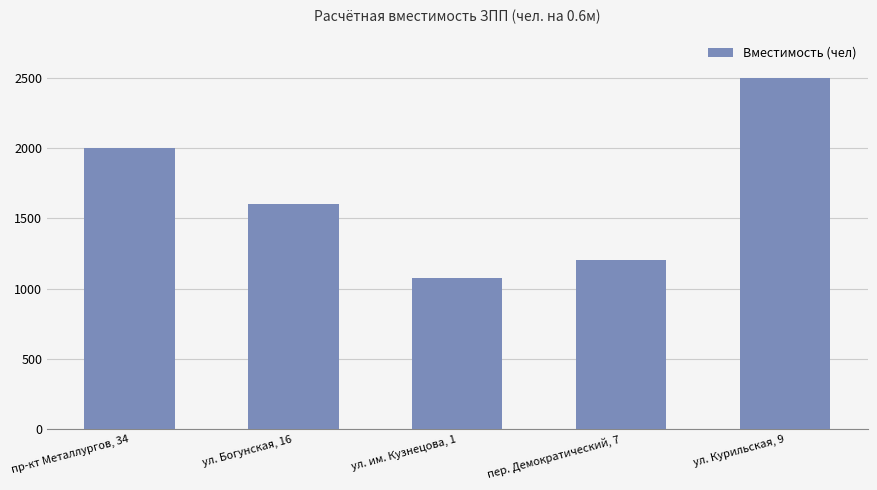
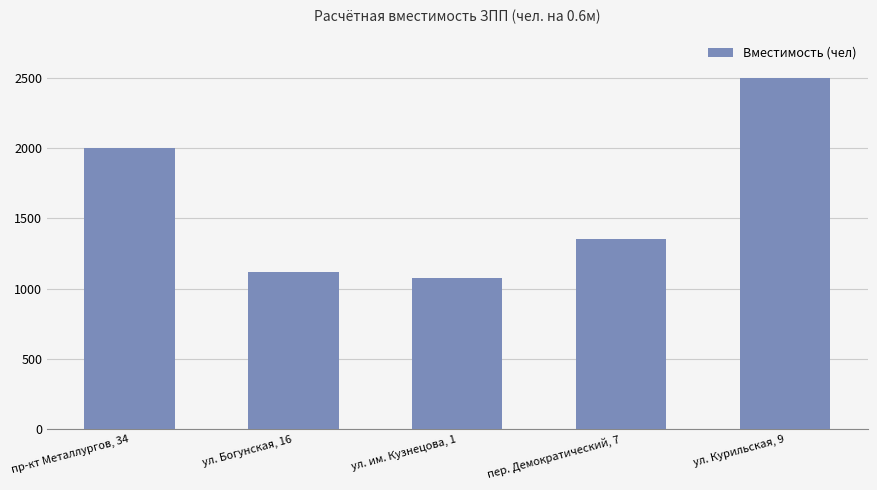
ул. Богунская, 16: 1600 -> 1120
пер. Демократический, 7: 1200 -> 1360
